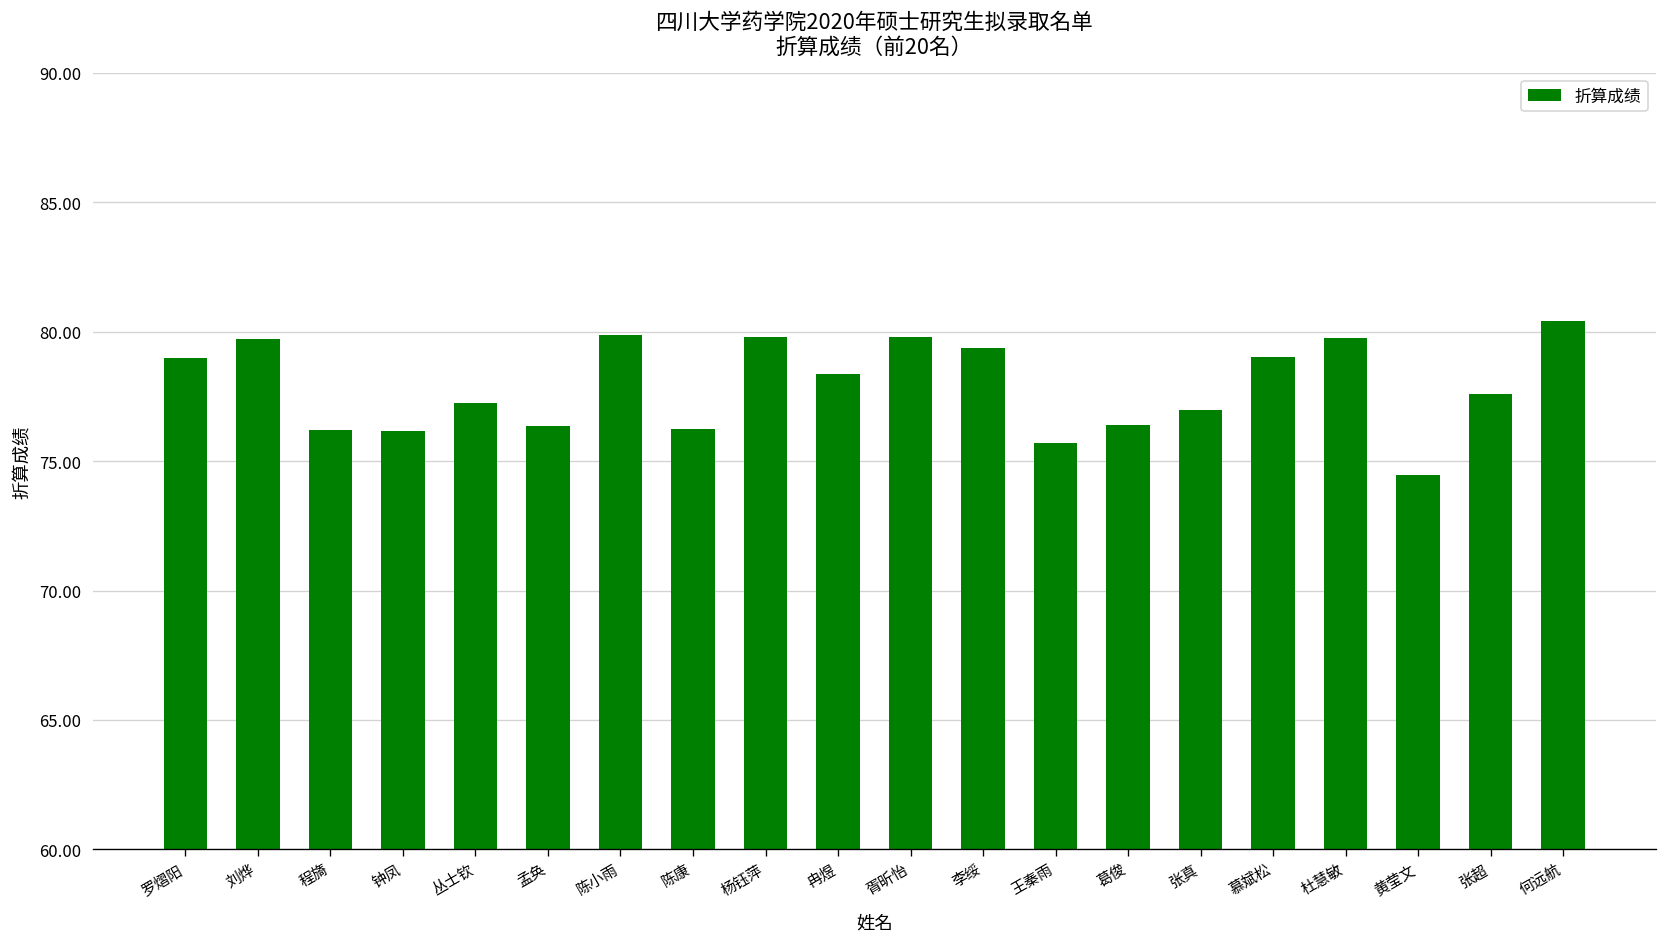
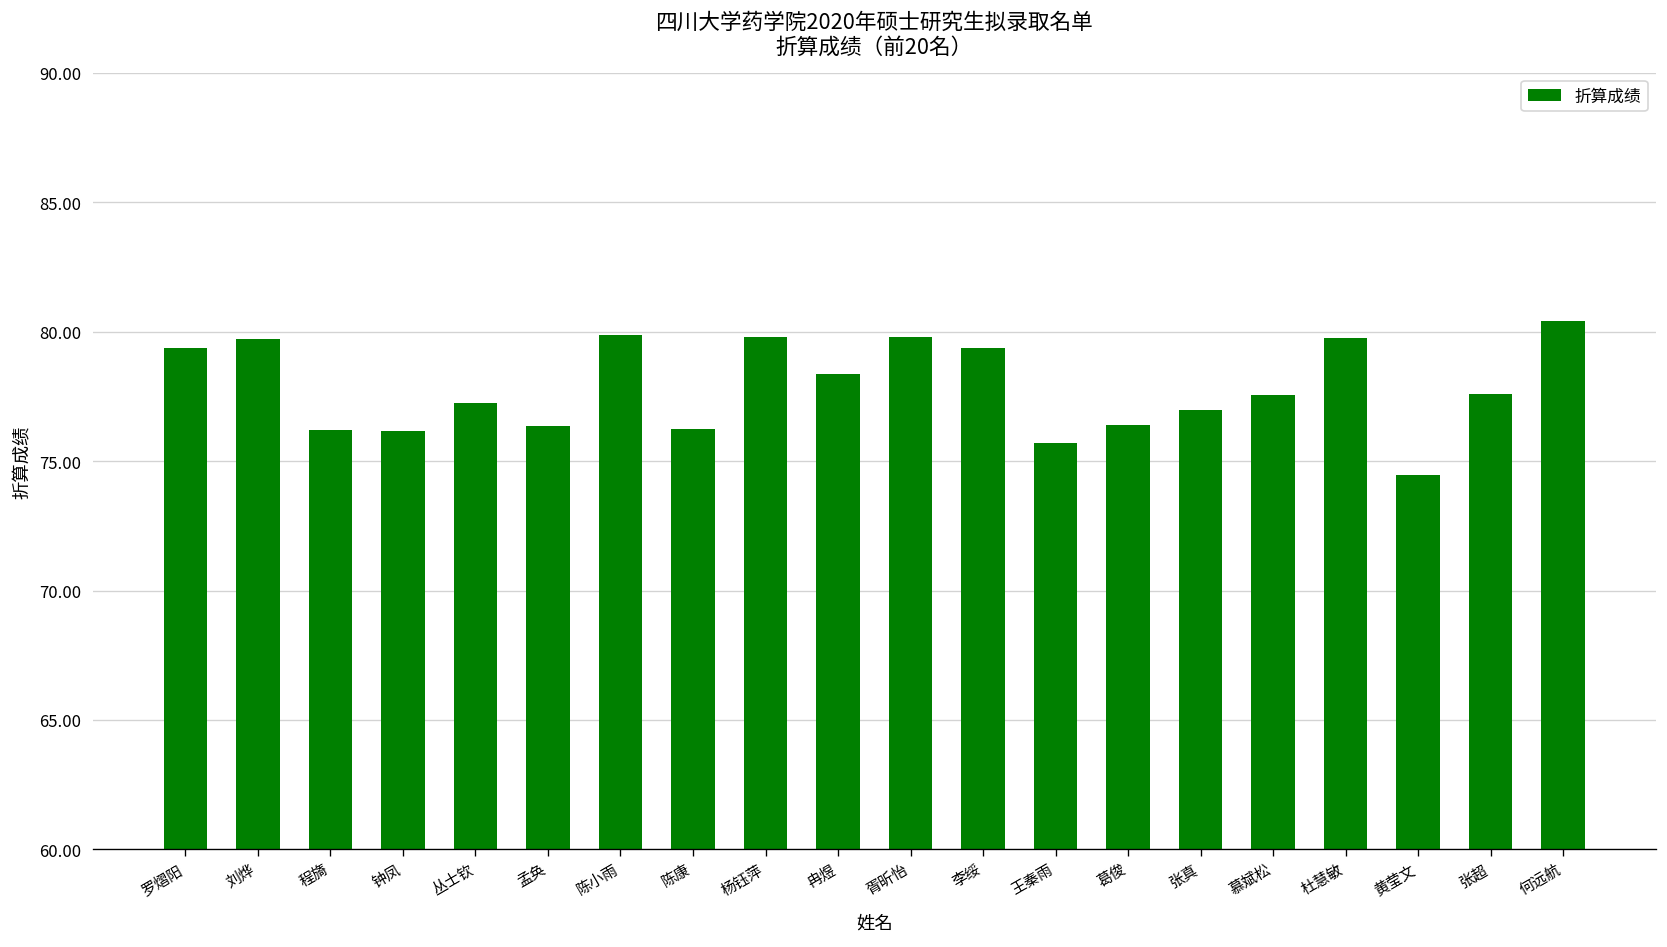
罗熠阳: 79.0 -> 79.4
慕斌松: 79.0 -> 77.6
